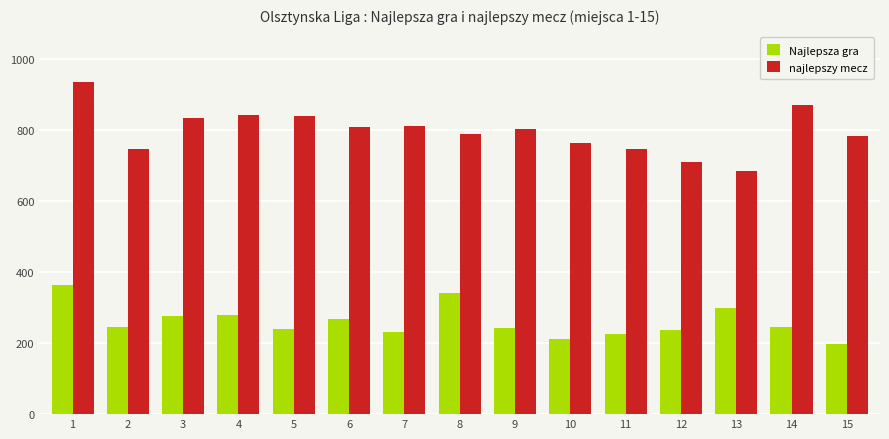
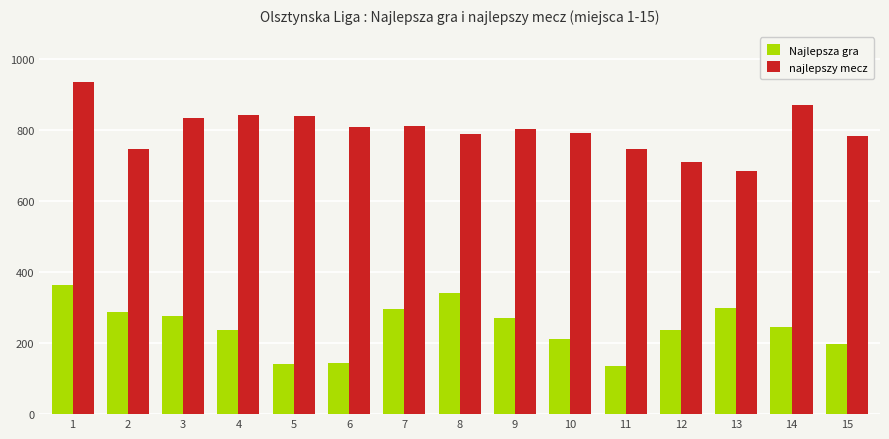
Najlepsza gra, 2: 250 -> 290
Najlepsza gra, 4: 280 -> 240
Najlepsza gra, 5: 240 -> 140
Najlepsza gra, 6: 270 -> 150
Najlepsza gra, 7: 230 -> 300
Najlepsza gra, 9: 240 -> 270
najlepszy mecz, 10: 770 -> 790
Najlepsza gra, 11: 230 -> 140
